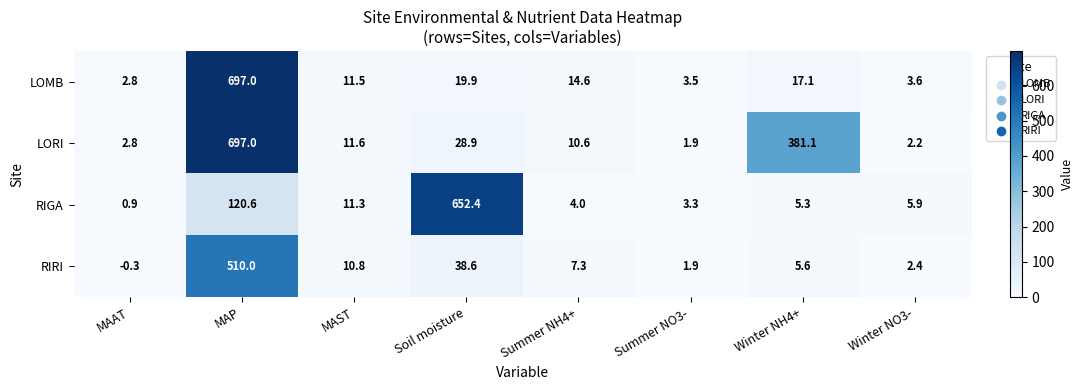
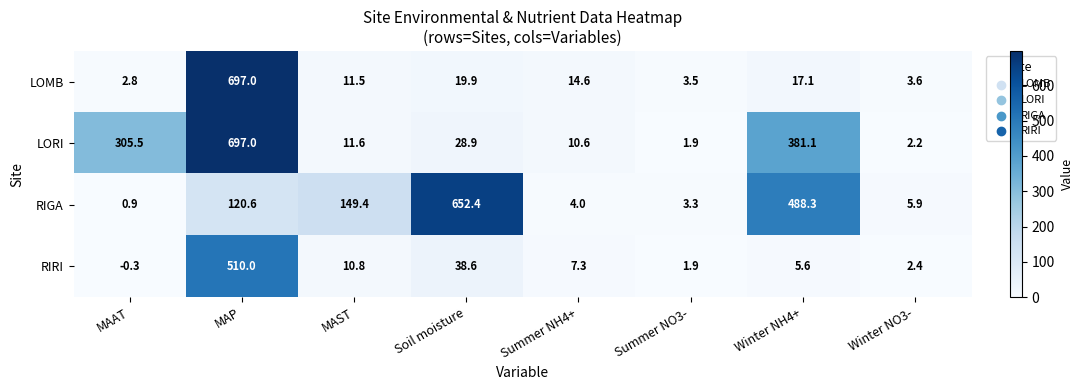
LORI, MAAT: 2.8 -> 305.5
RIGA, MAST: 11.3 -> 149.4
RIGA, Winter NH4+: 5.3 -> 488.3
